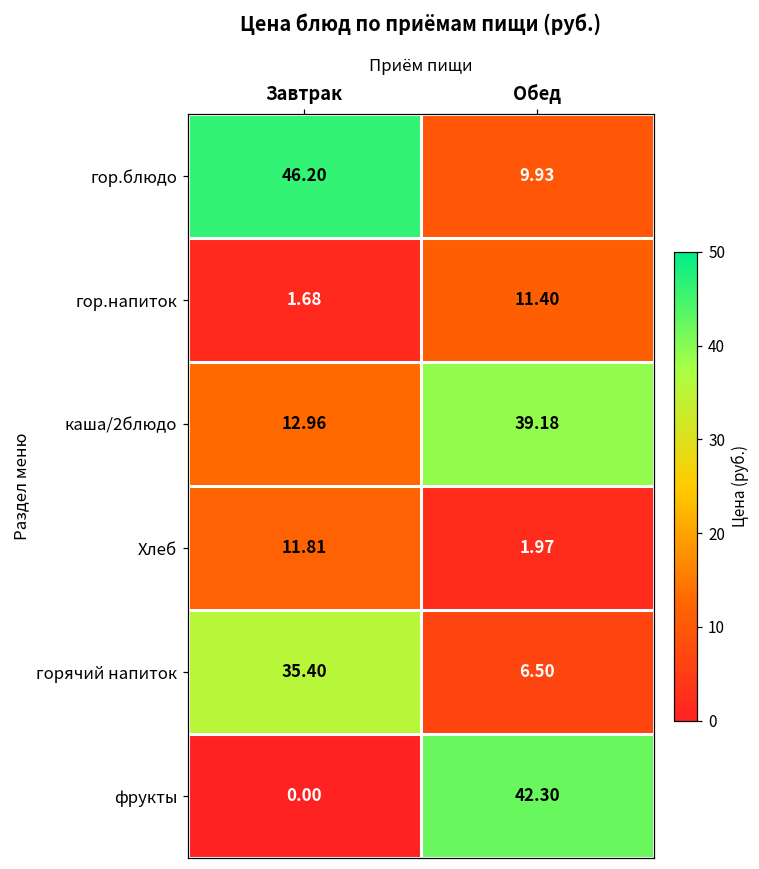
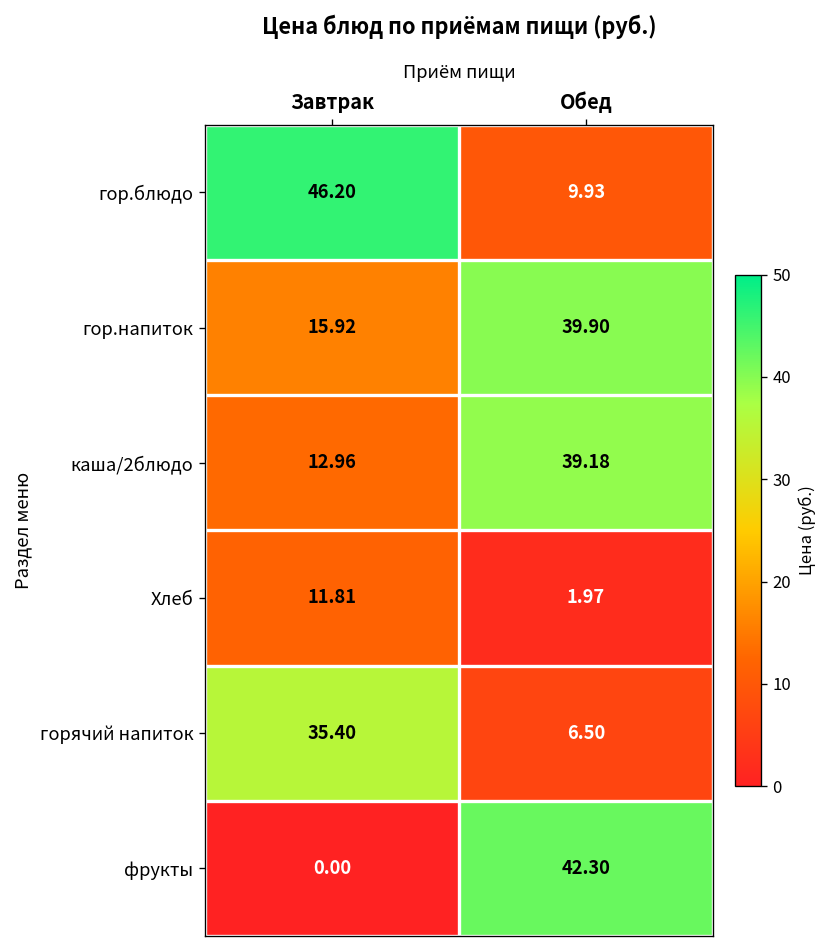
гор.напиток, Завтрак: 1.68 -> 15.92
гор.напиток, Обед: 11.40 -> 39.90
